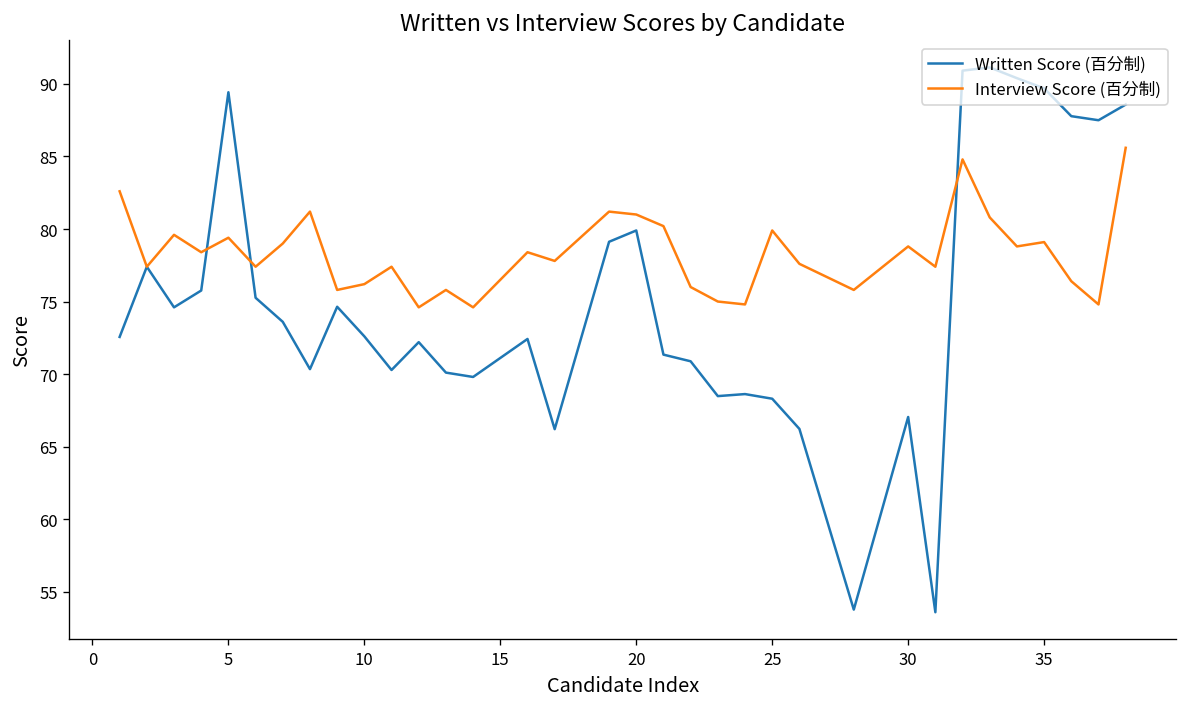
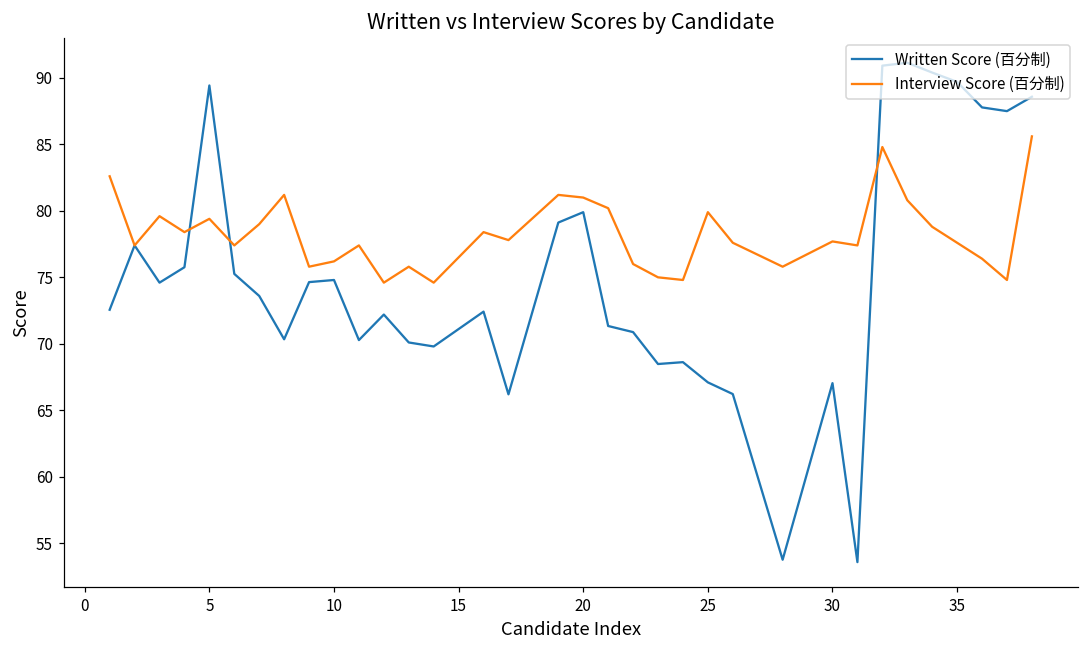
Written Score (百分制), 10: 72.6 -> 74.8
Written Score (百分制), 25: 68.3 -> 67.1
Interview Score (百分制), 30: 78.8 -> 77.7
Interview Score (百分制), 35: 79.1 -> 77.6
